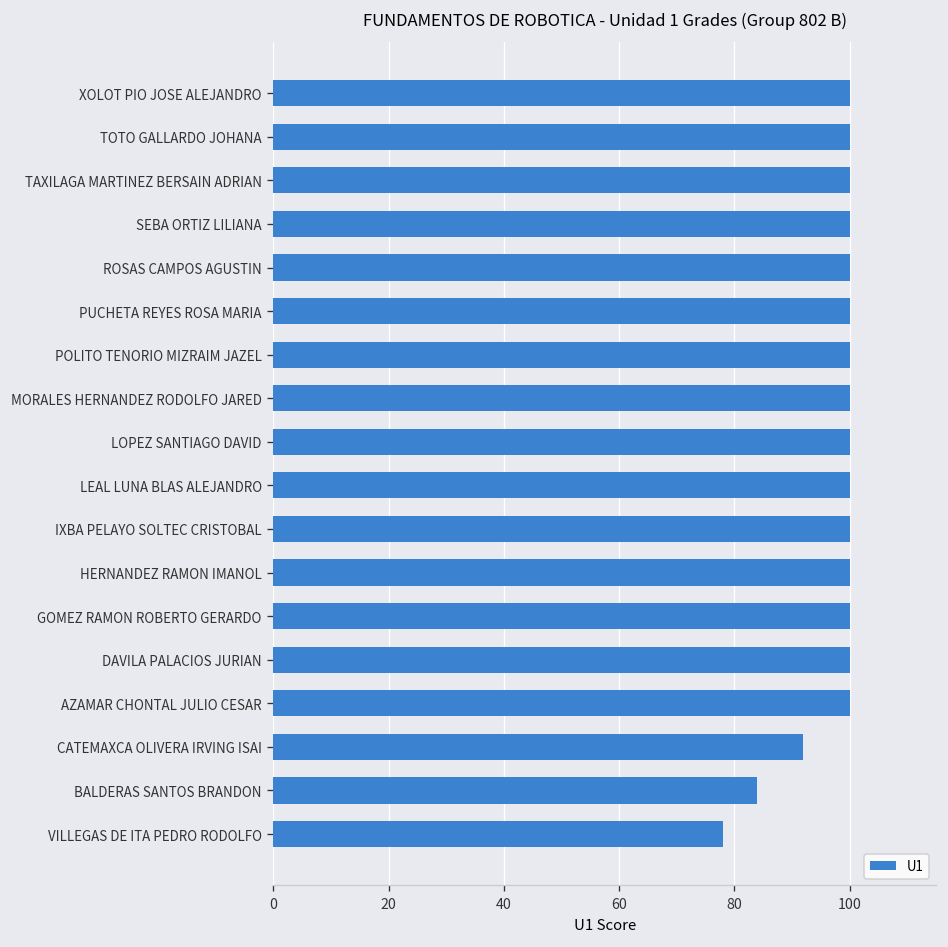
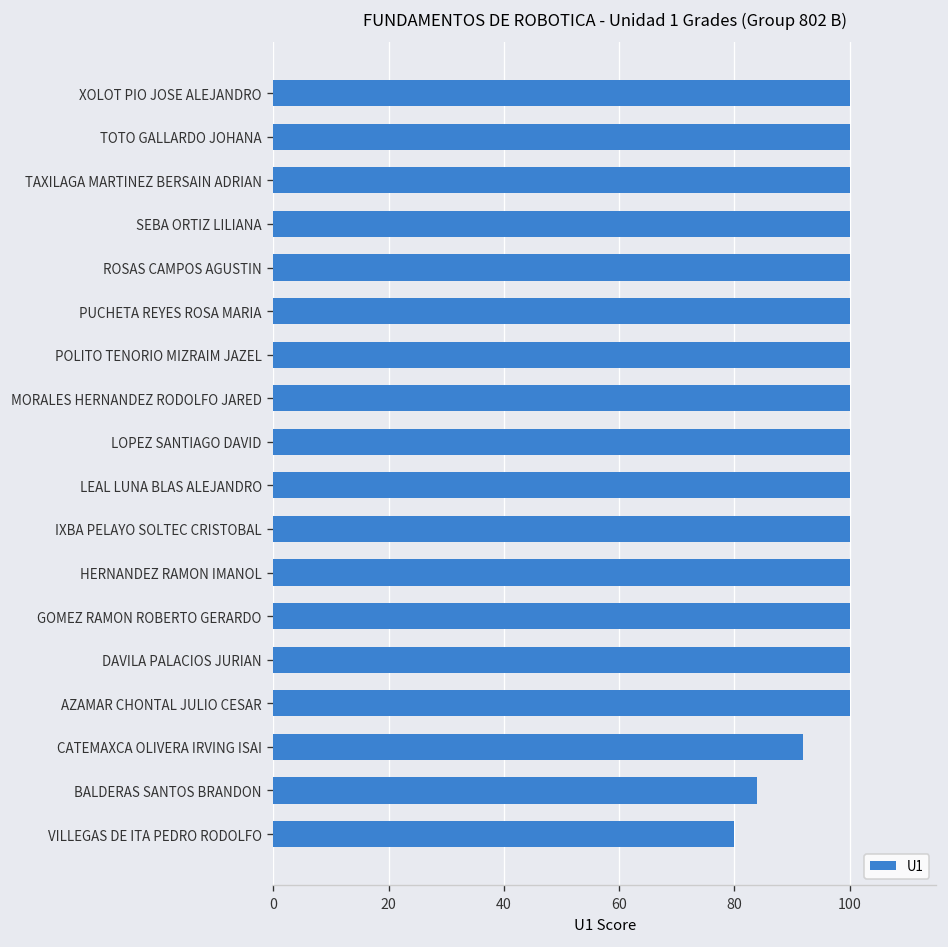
VILLEGAS DE ITA PEDRO RODOLFO: 78 -> 80
